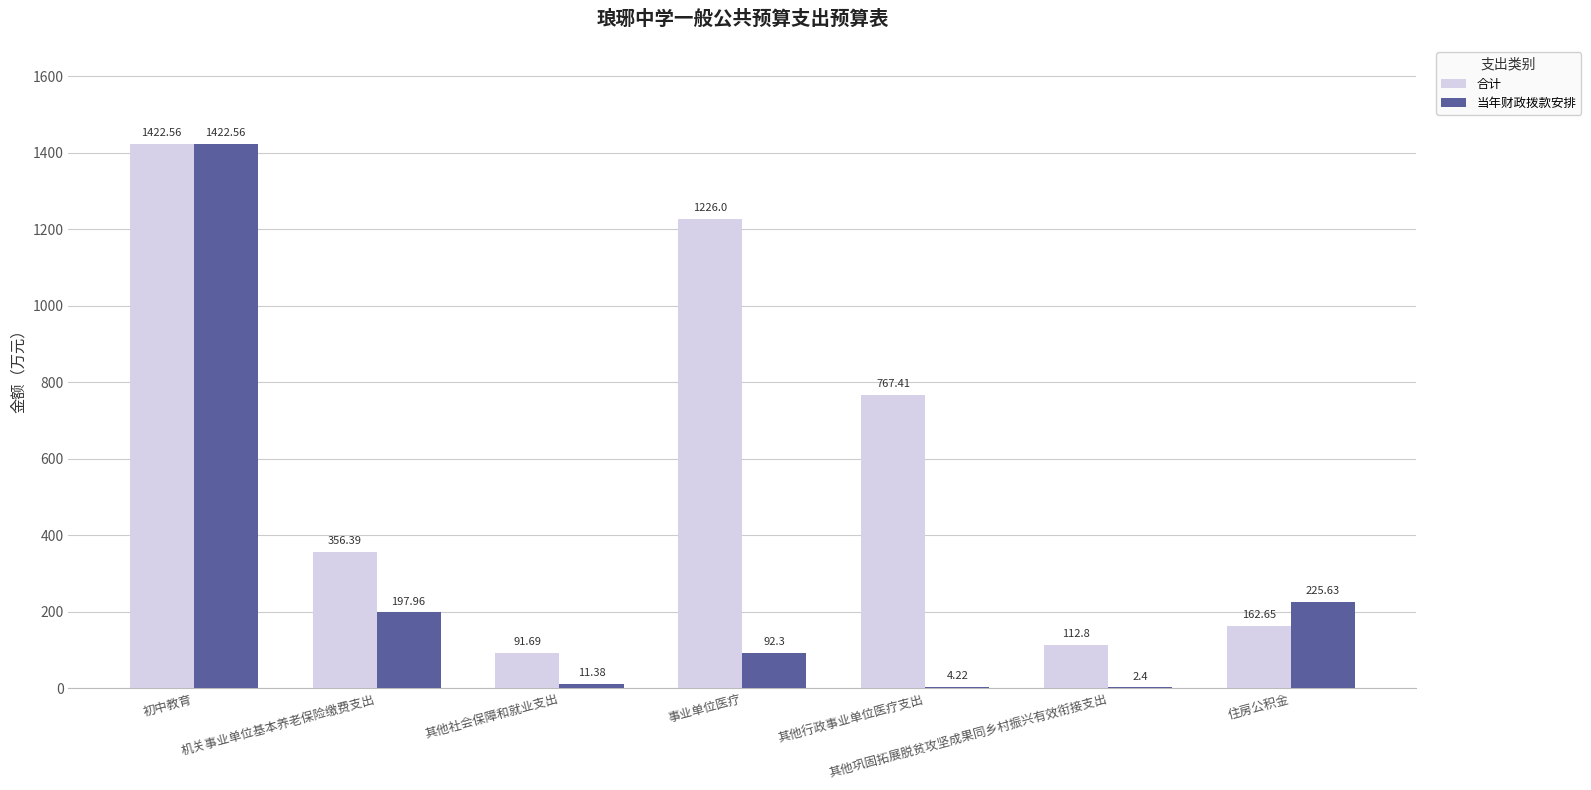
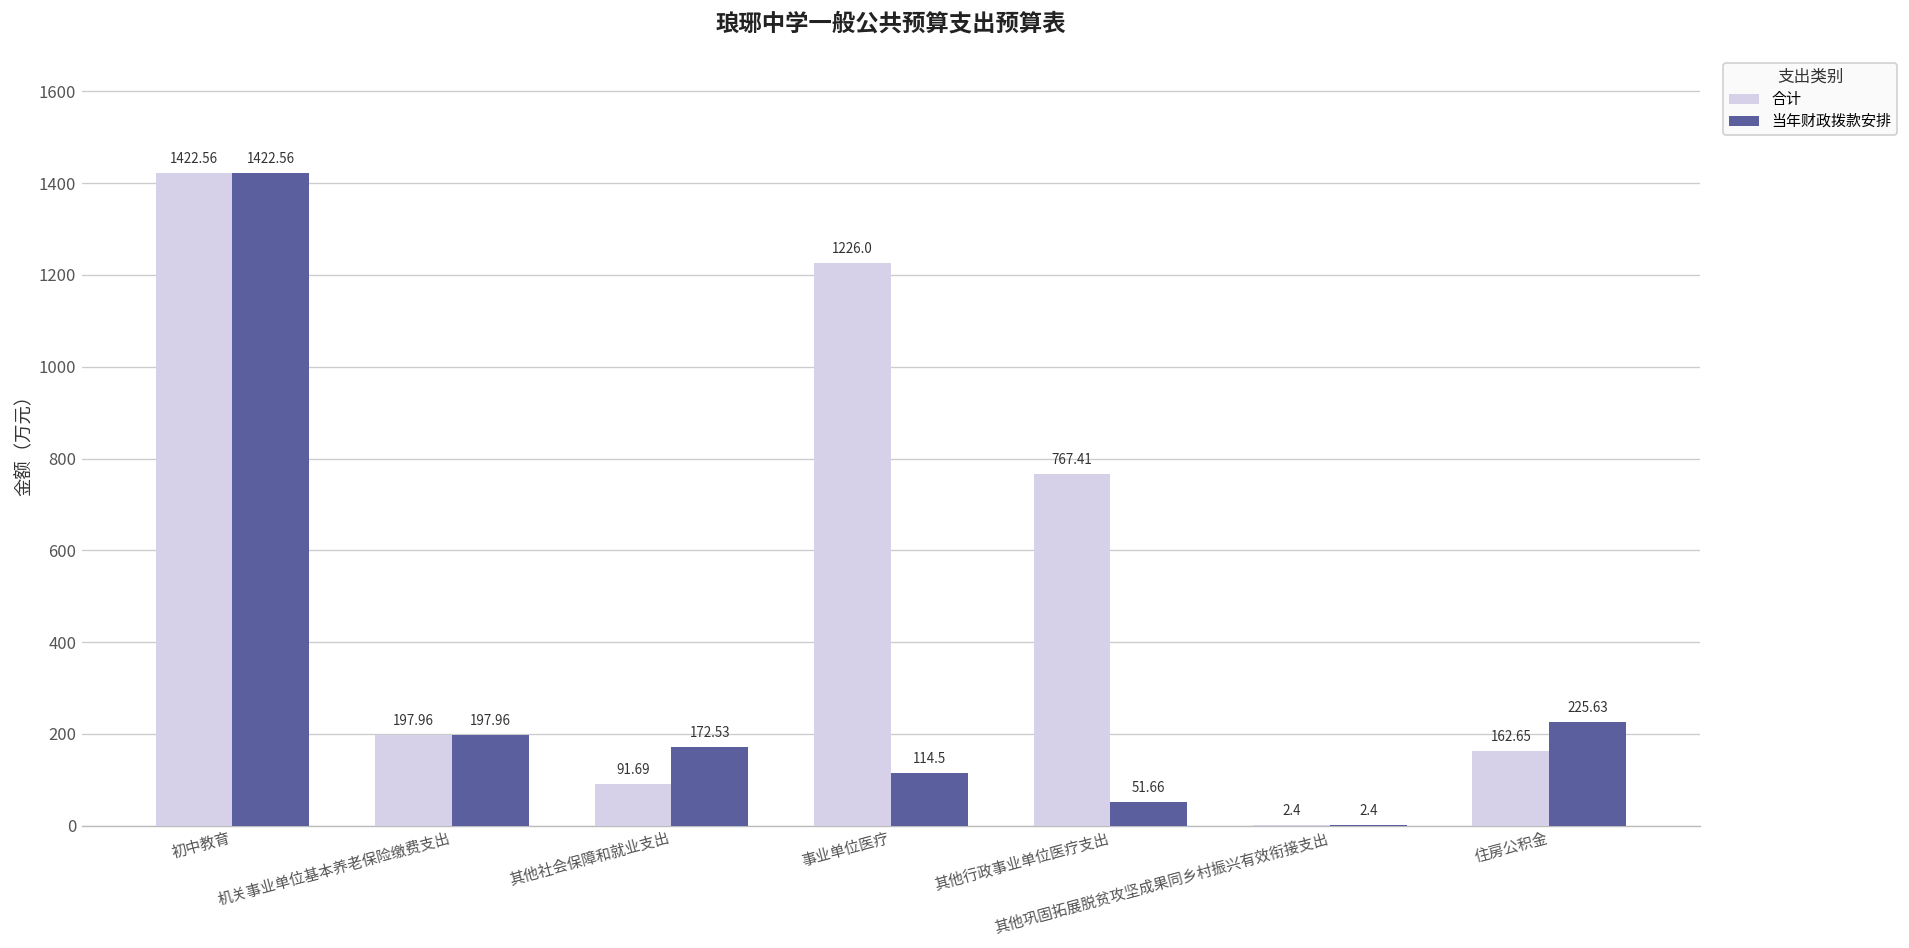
合计, 机关事业单位基本养老保险缴费支出: 356.39 -> 197.96
当年财政拨款安排, 其他社会保障和就业支出: 11.38 -> 172.53
当年财政拨款安排, 事业单位医疗: 92.3 -> 114.5
当年财政拨款安排, 其他行政事业单位医疗支出: 4.22 -> 51.66
合计, 其他巩固拓展脱贫攻坚成果同乡村振兴有效衔接支出: 112.8 -> 2.4
